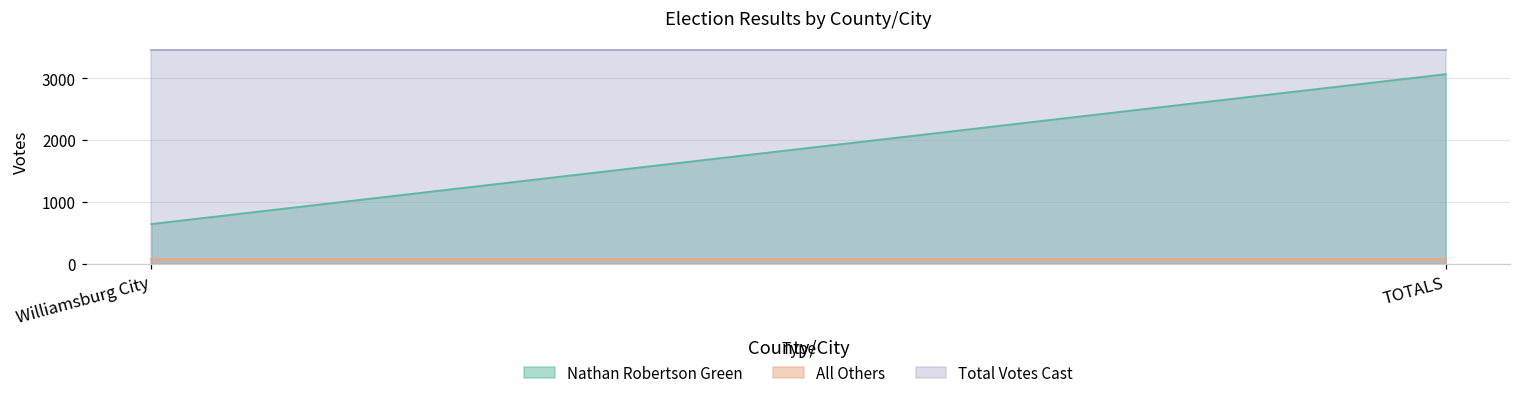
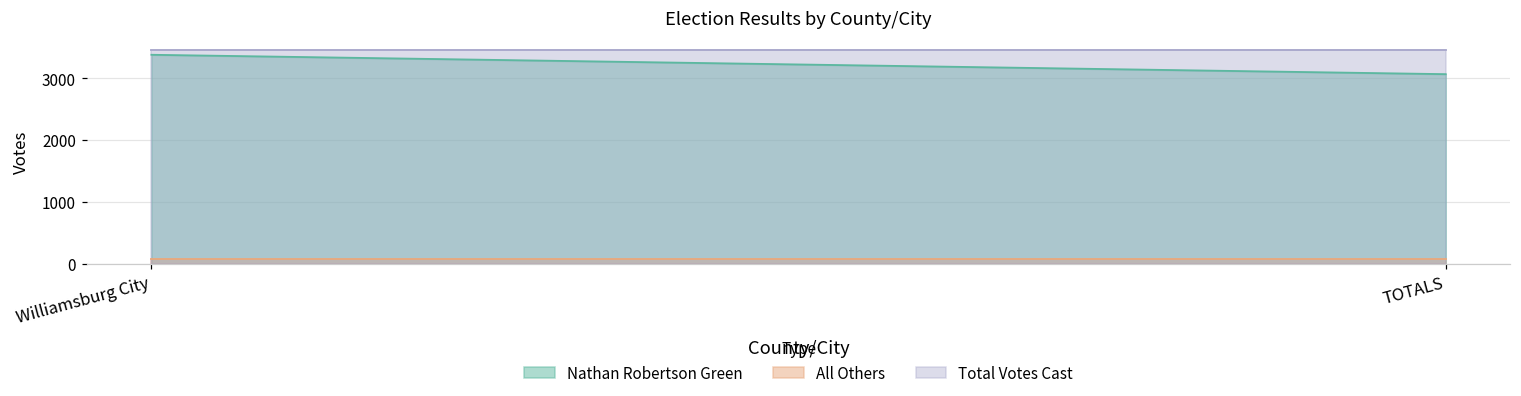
Nathan Robertson Green, Williamsburg City: 600 -> 3400
